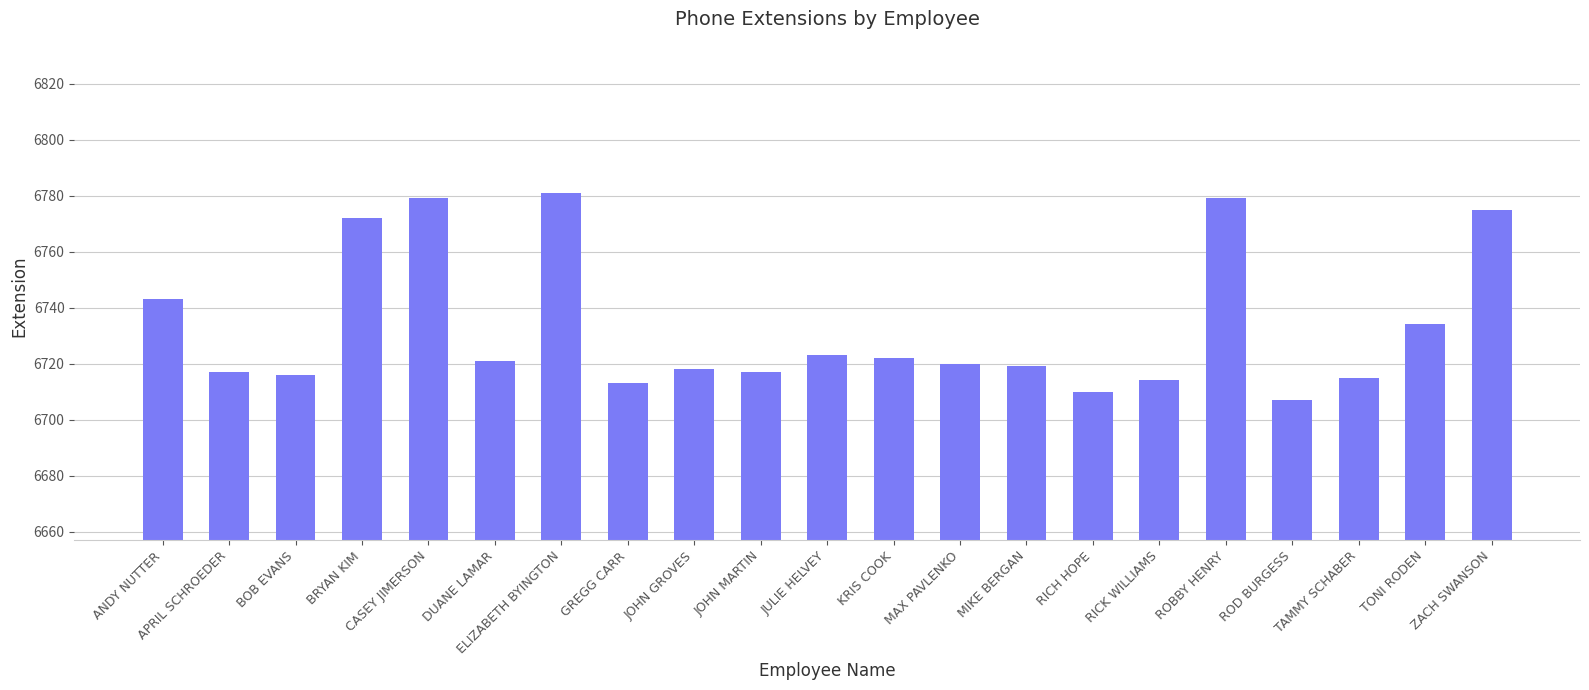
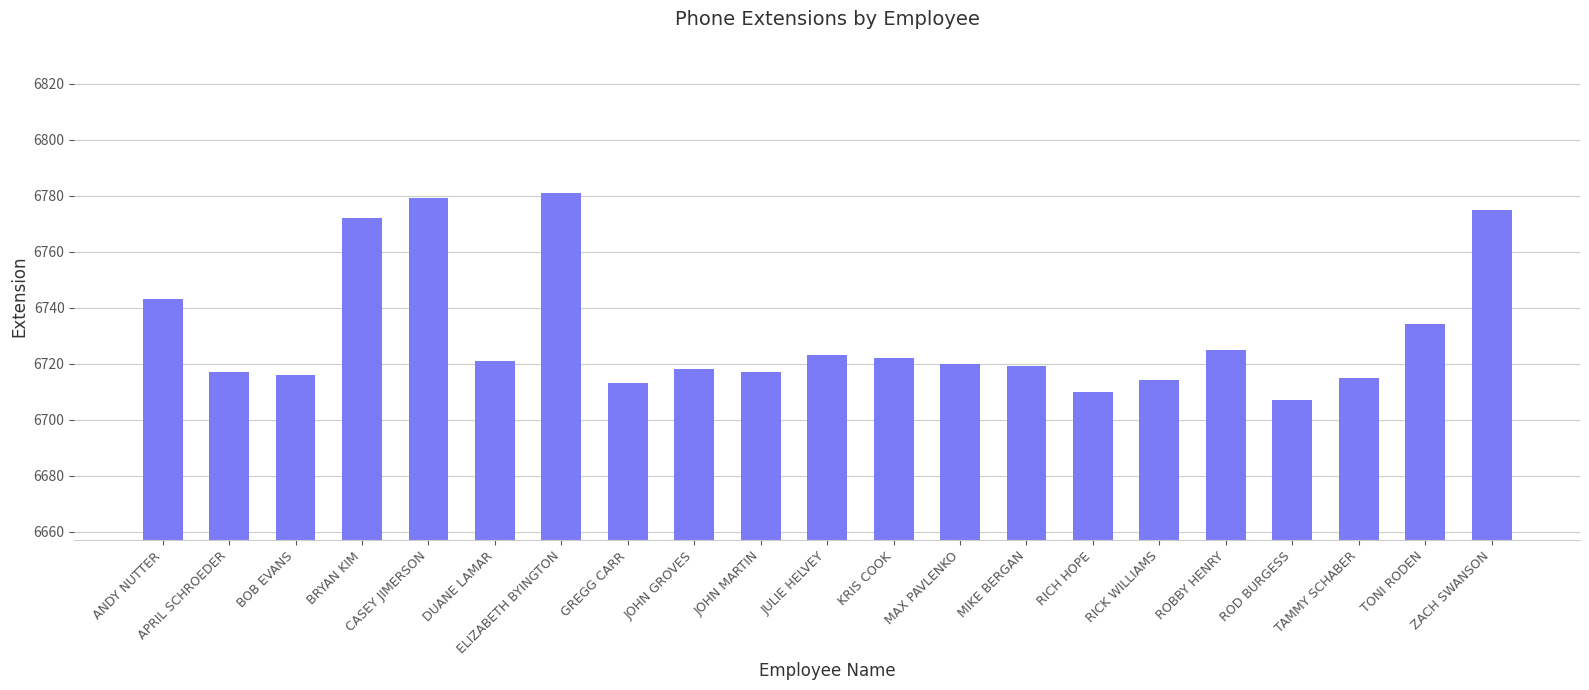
ROBBY HENRY: 6779 -> 6725
